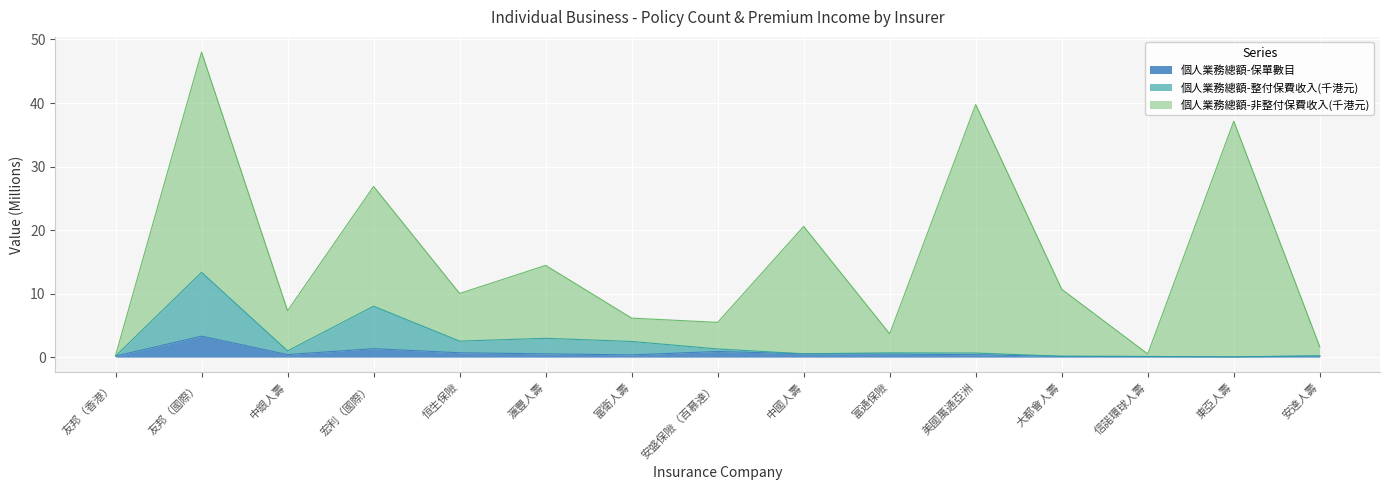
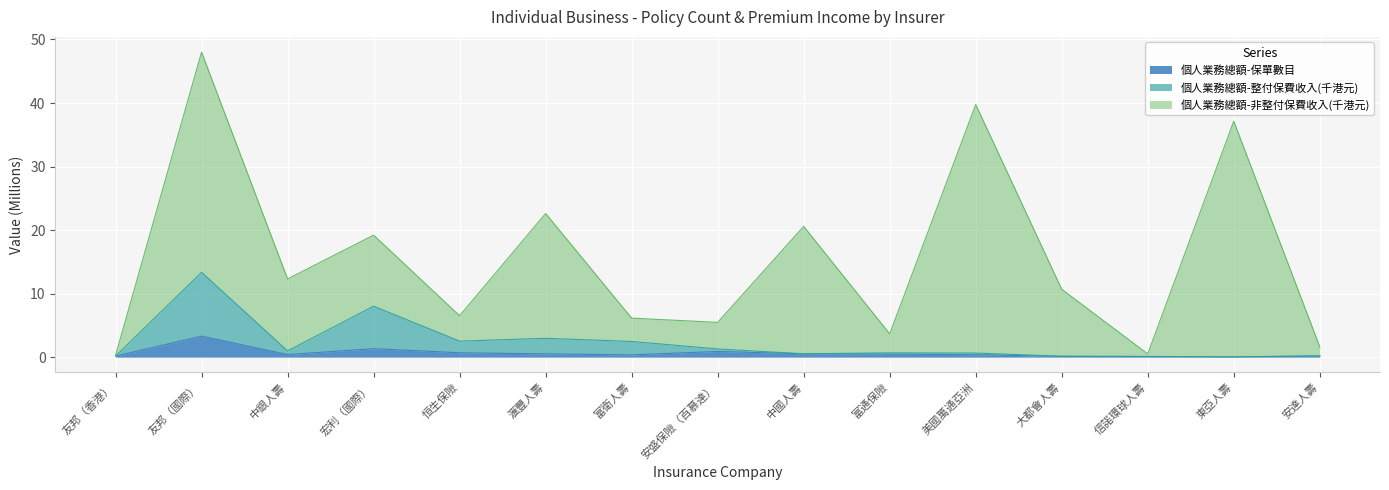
個人業務總額-非整付保費收入(千港元), 中銀人壽: 6 -> 11
個人業務總額-非整付保費收入(千港元), 宏利（國際）: 19 -> 11
個人業務總額-非整付保費收入(千港元), 恒生保險: 8 -> 4
個人業務總額-非整付保費收入(千港元), 滙豐人壽: 11 -> 20
